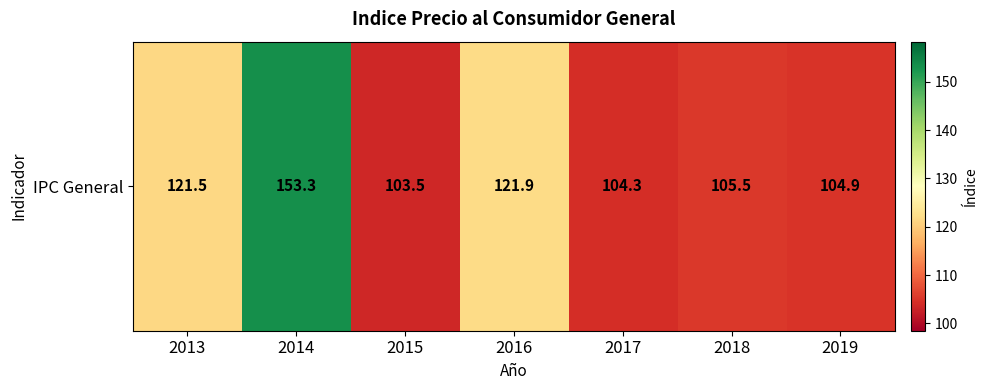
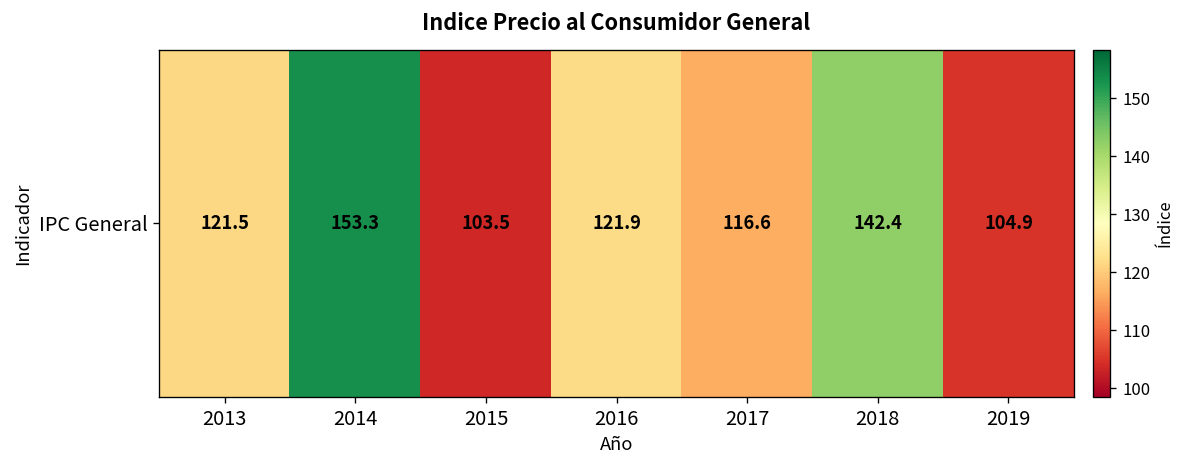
IPC General, 2017: 104.3 -> 116.6
IPC General, 2018: 105.5 -> 142.4
